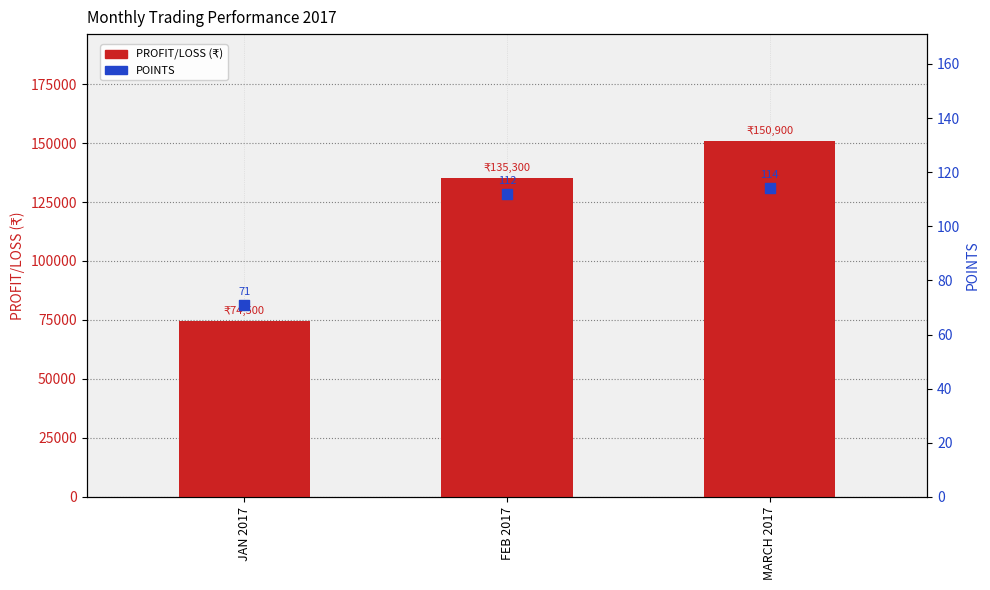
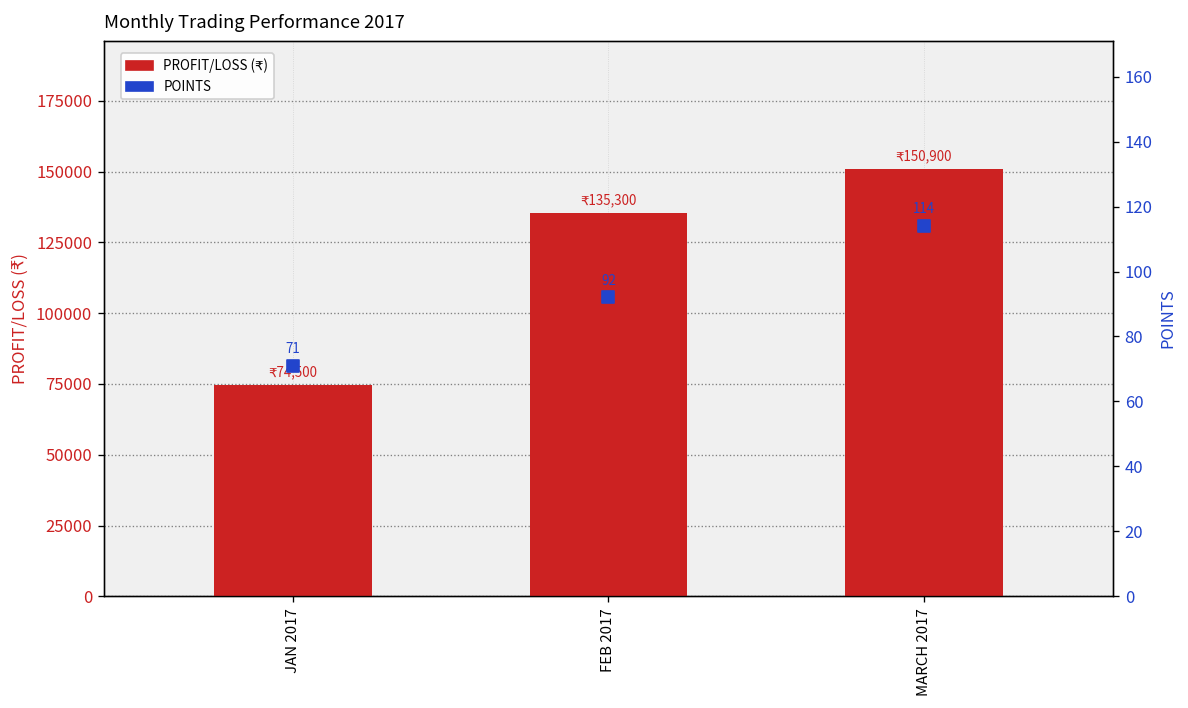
POINTS, FEB 2017: 112 -> 92
